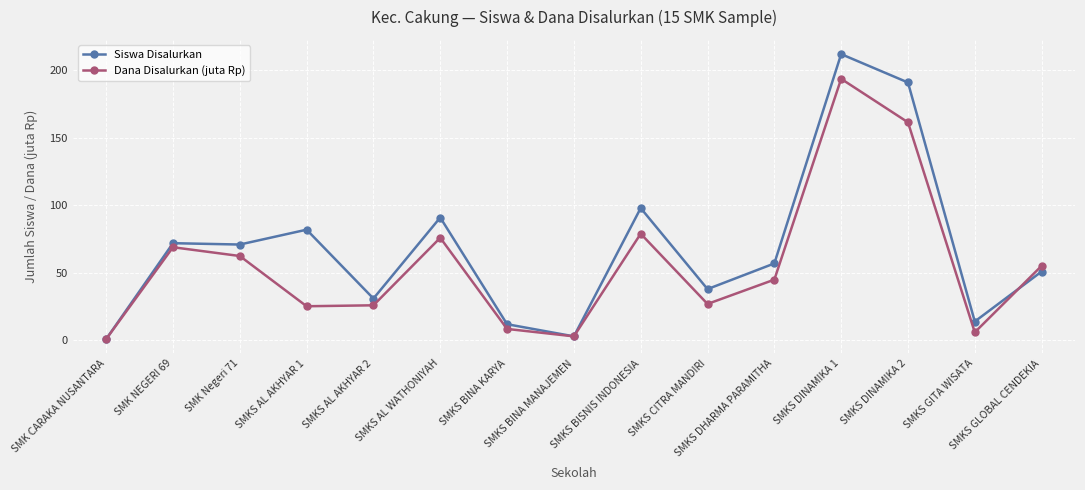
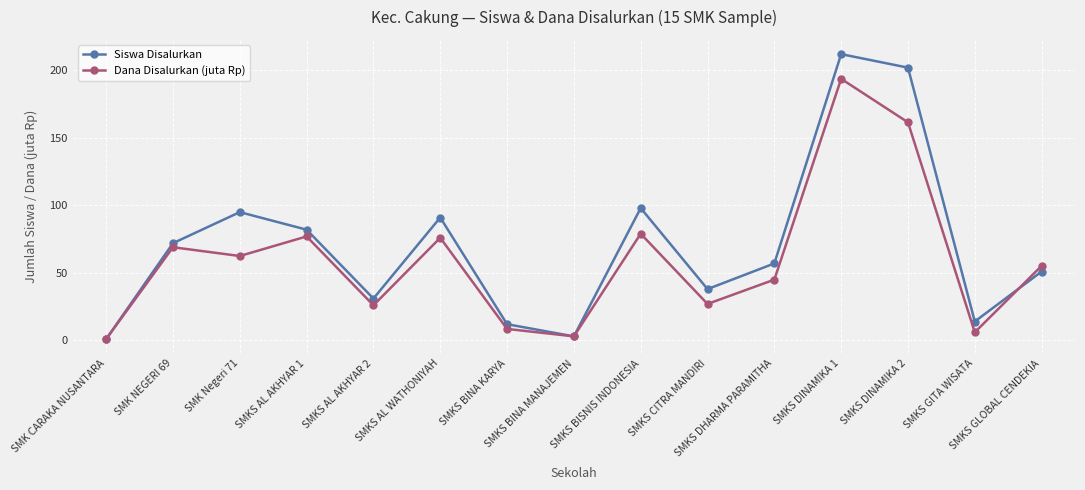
Siswa Disalurkan, SMK Negeri 71: 71 -> 95
Dana Disalurkan (juta Rp), SMKS AL AKHYAR 1: 25 -> 77
Siswa Disalurkan, SMKS DINAMIKA 2: 191 -> 202
